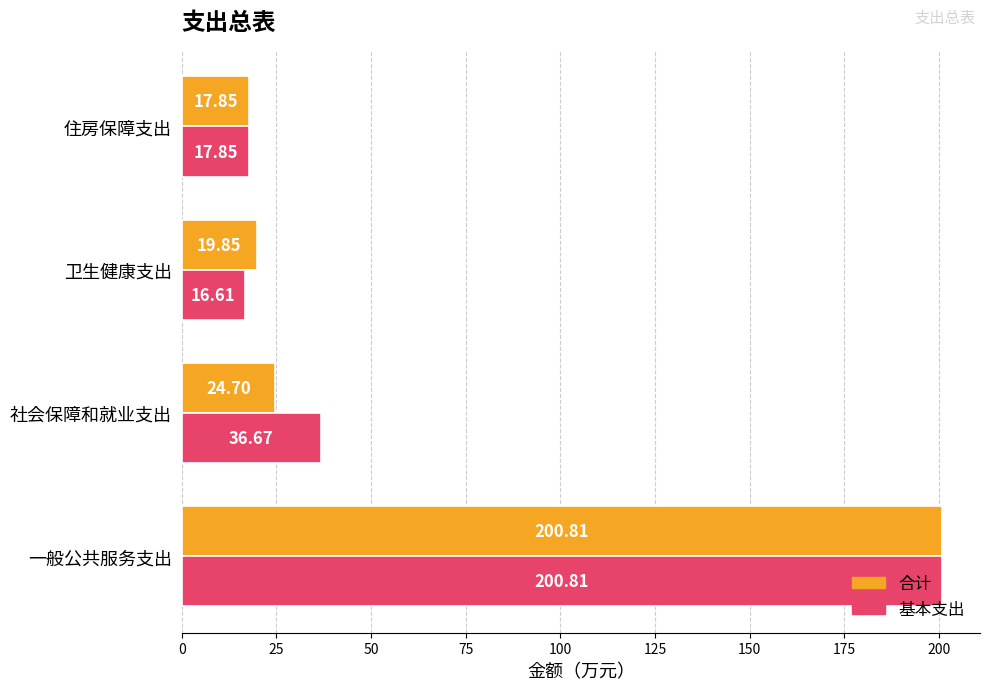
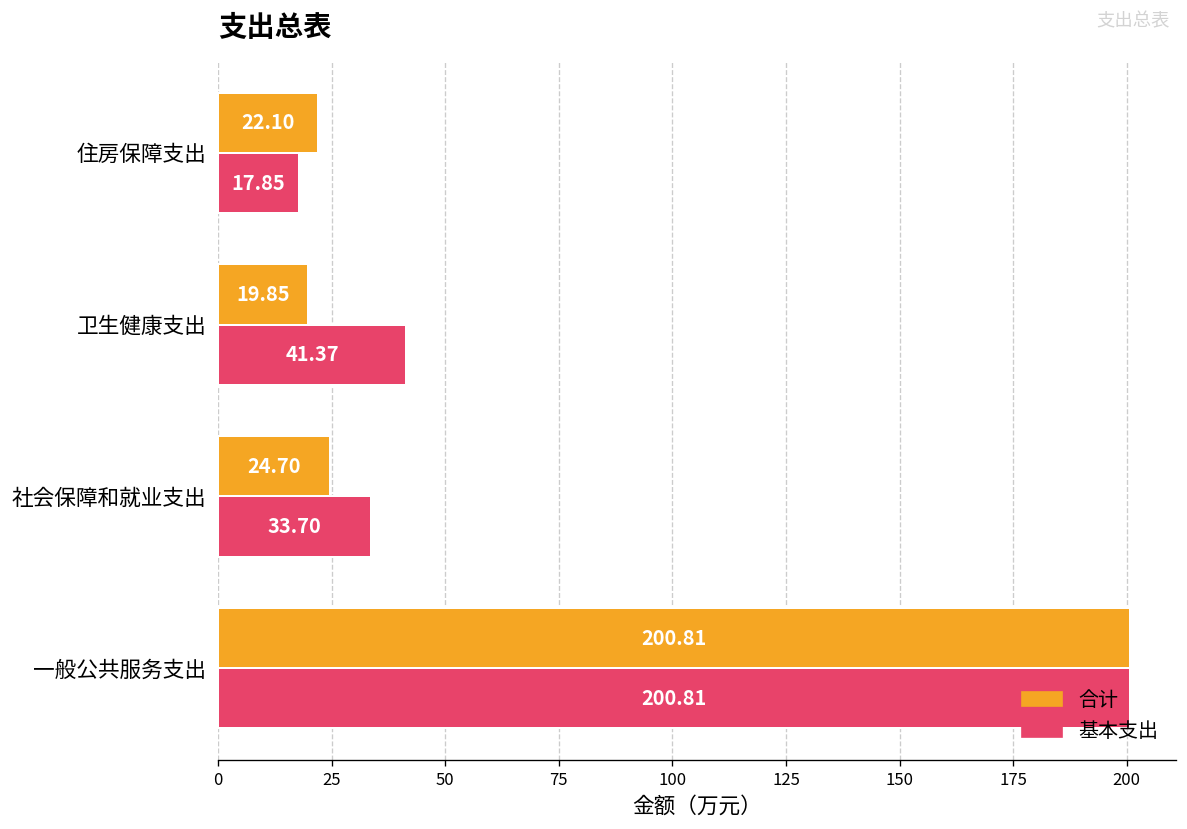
合计, 住房保障支出: 17.85 -> 22.10
基本支出, 卫生健康支出: 16.61 -> 41.37
基本支出, 社会保障和就业支出: 36.67 -> 33.70
